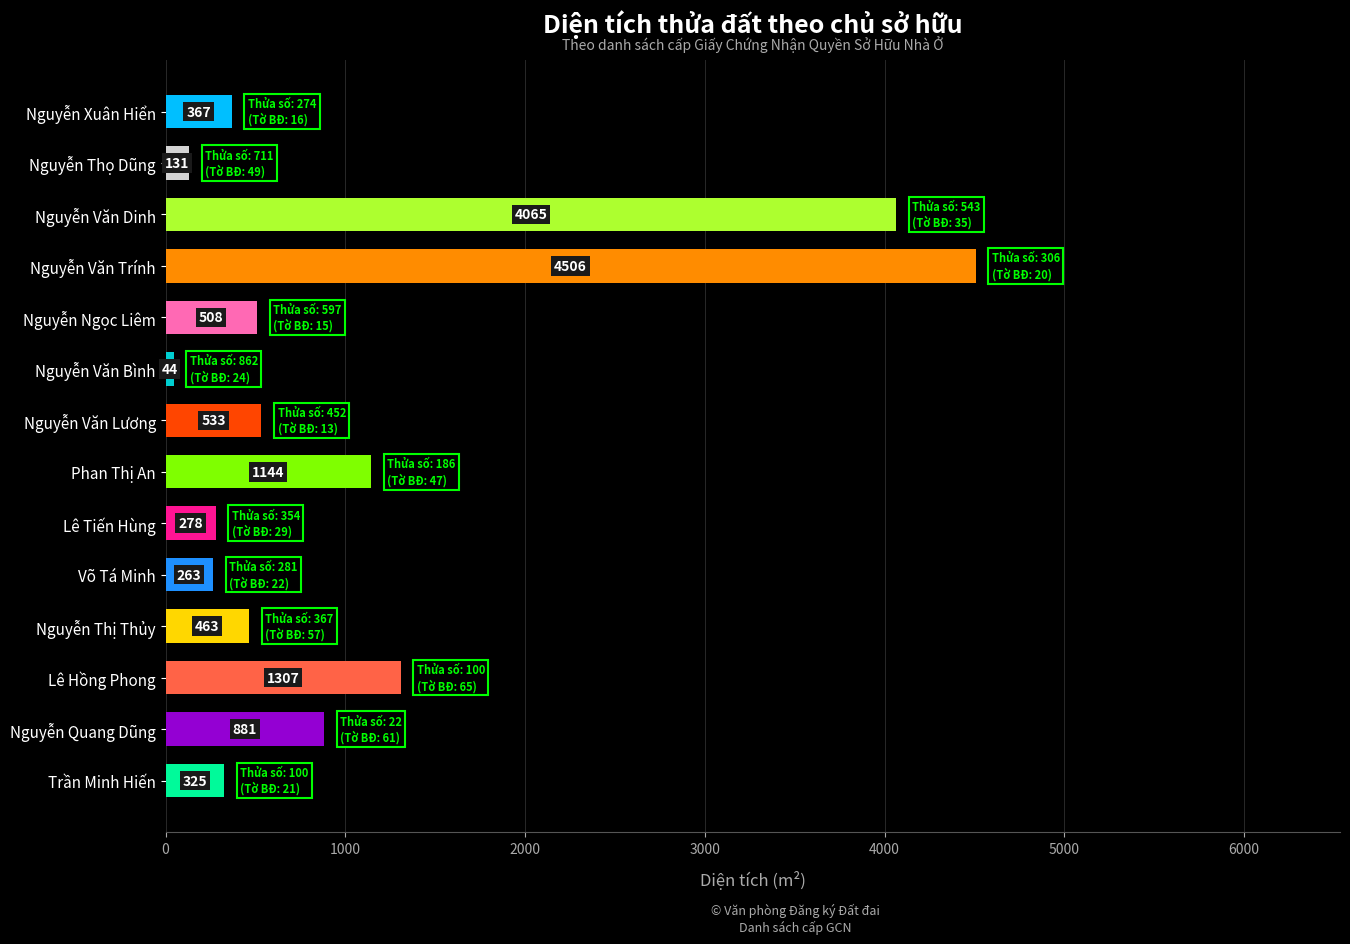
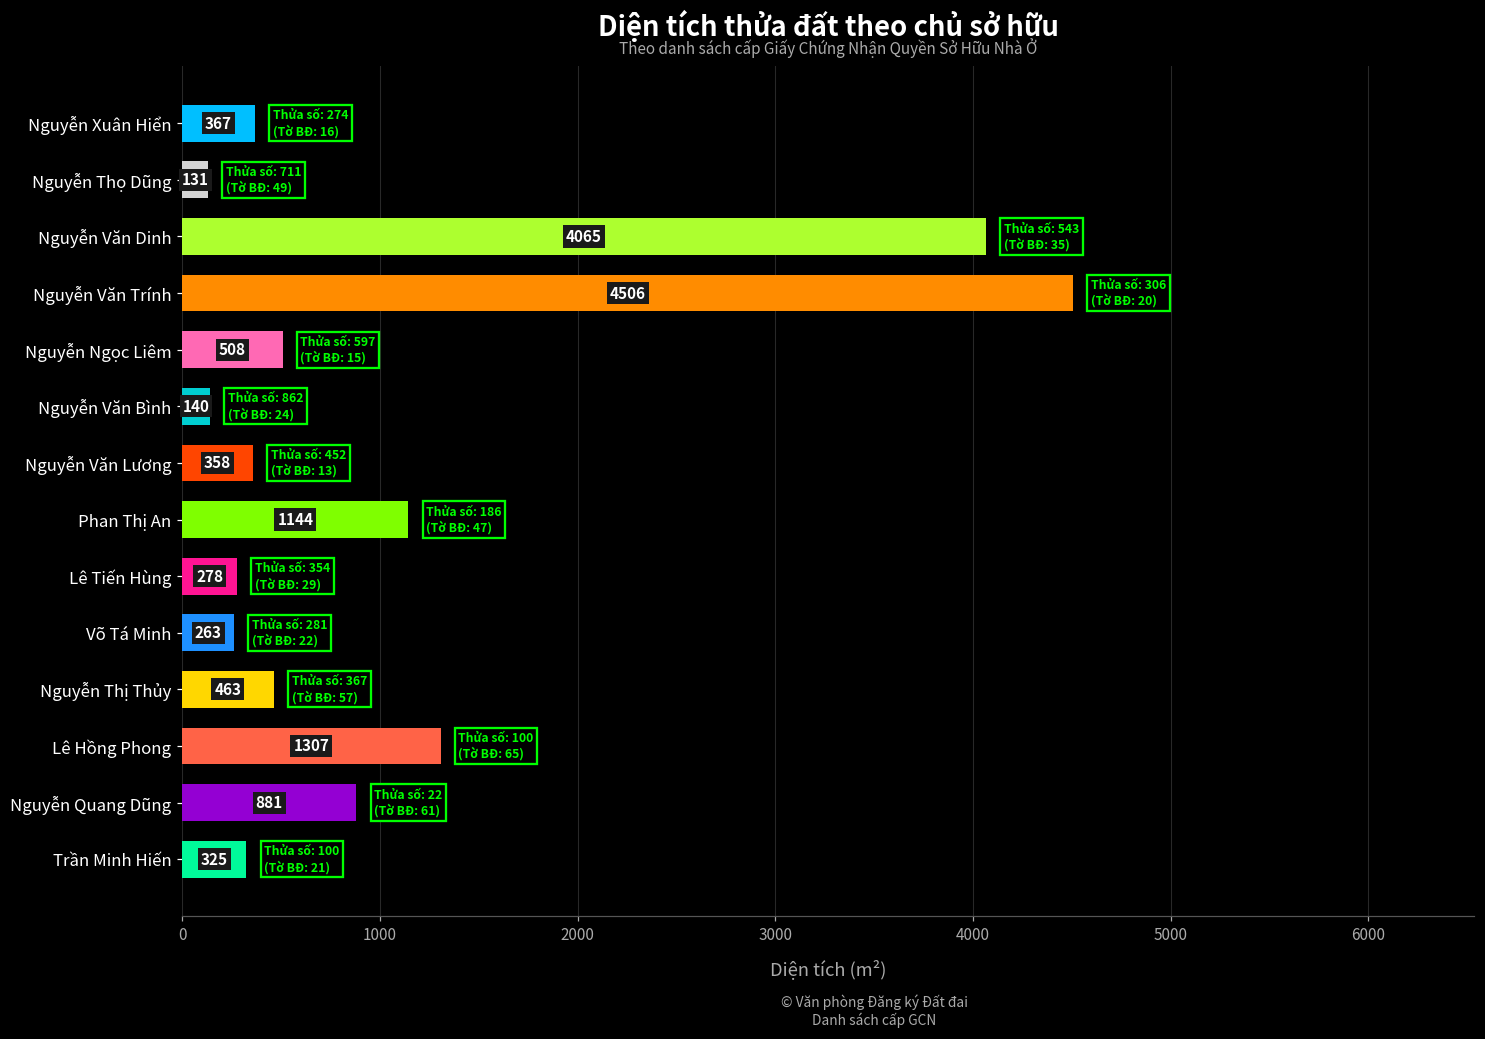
Nguyễn Văn Bình: 44 -> 140
Nguyễn Văn Lương: 533 -> 358
